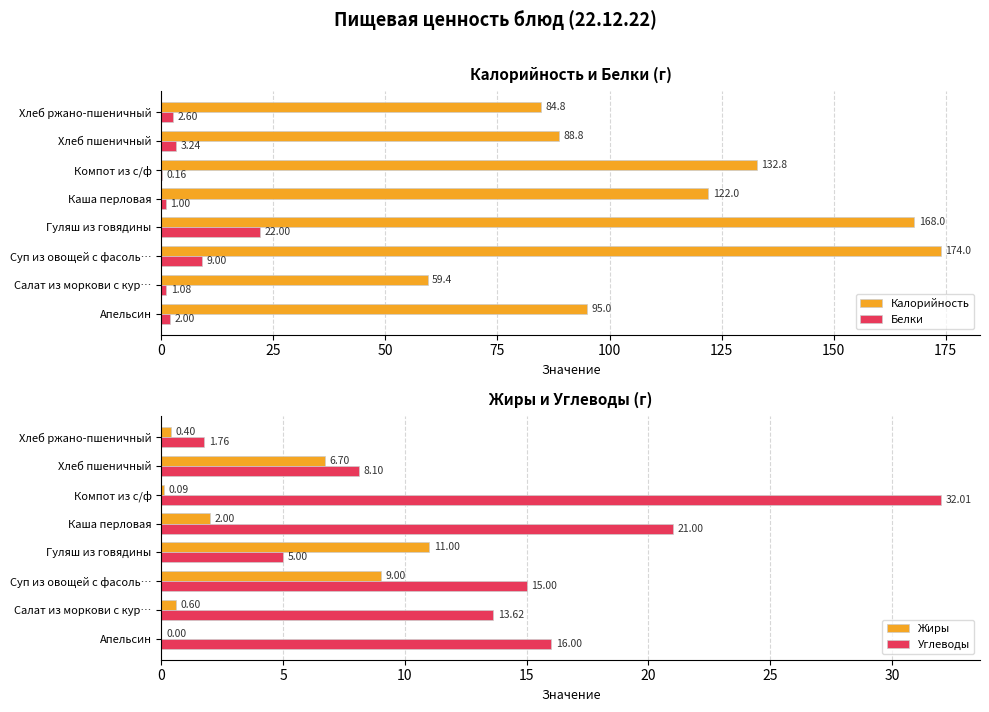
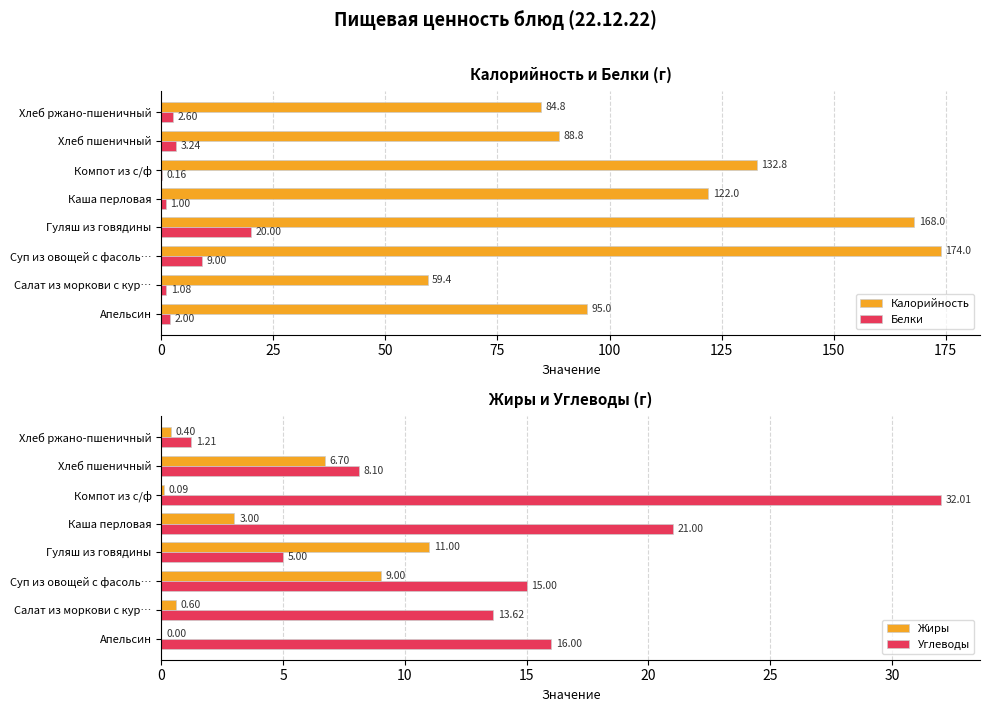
Калорийность и Белки (г), Белки, Гуляш из говядины: 22.00 -> 20.00
Жиры и Углеводы (г), Углеводы, Хлеб ржано-пшеничный: 1.76 -> 1.21
Жиры и Углеводы (г), Жиры, Каша перловая: 2.00 -> 3.00
